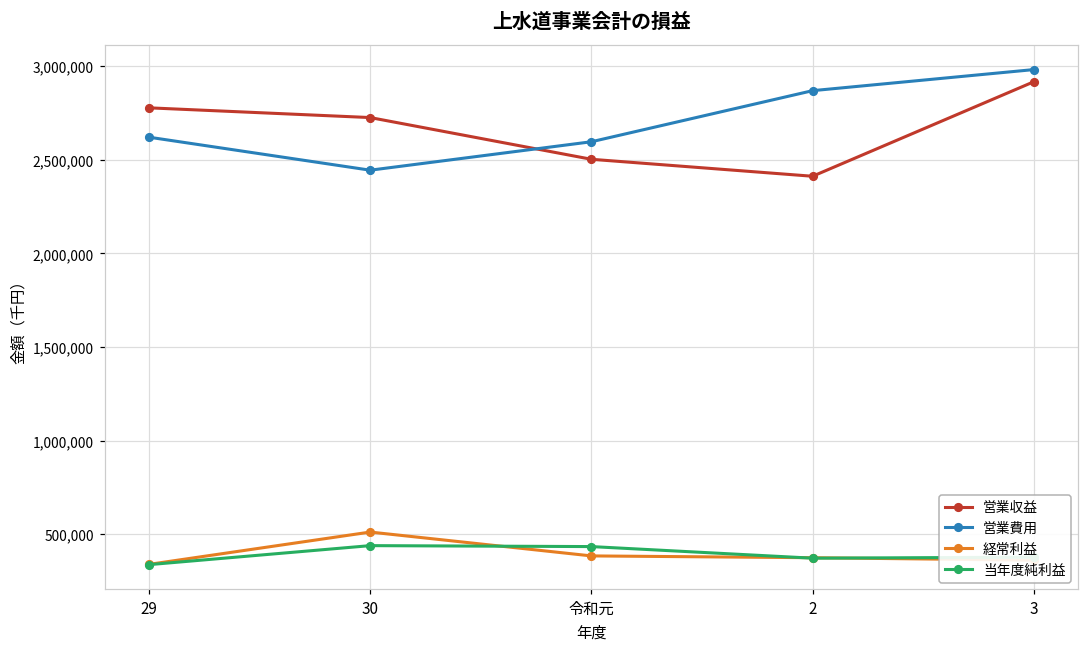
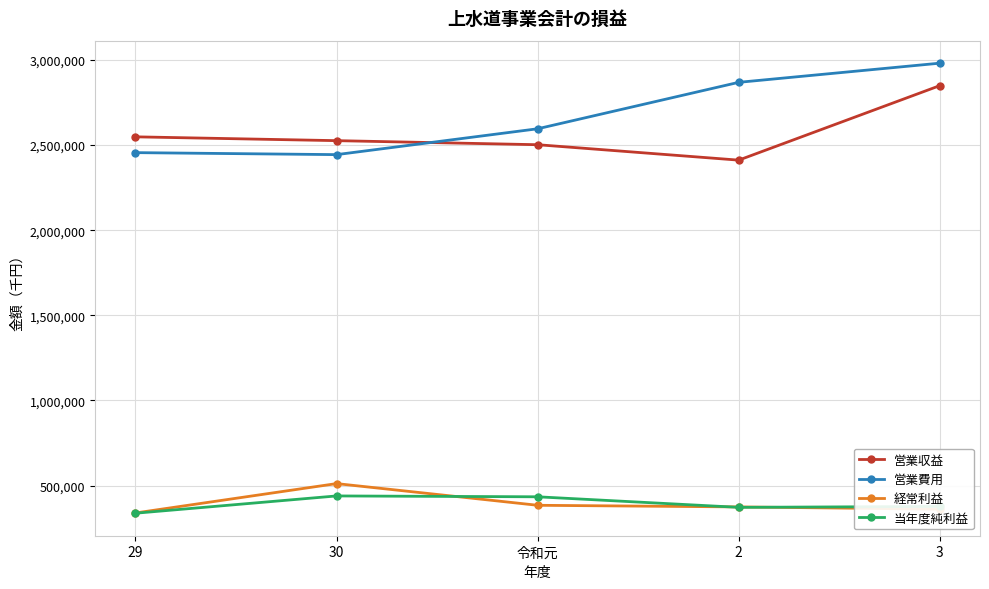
営業収益, 29: 2,780,000 -> 2,550,000
営業費用, 29: 2,620,000 -> 2,460,000
営業収益, 30: 2,730,000 -> 2,530,000
営業収益, 3: 2,920,000 -> 2,850,000
